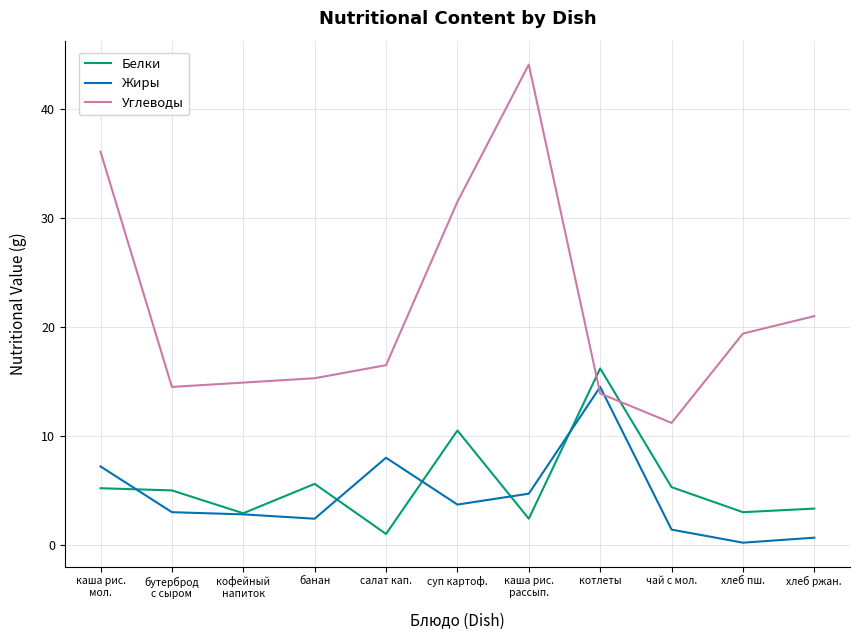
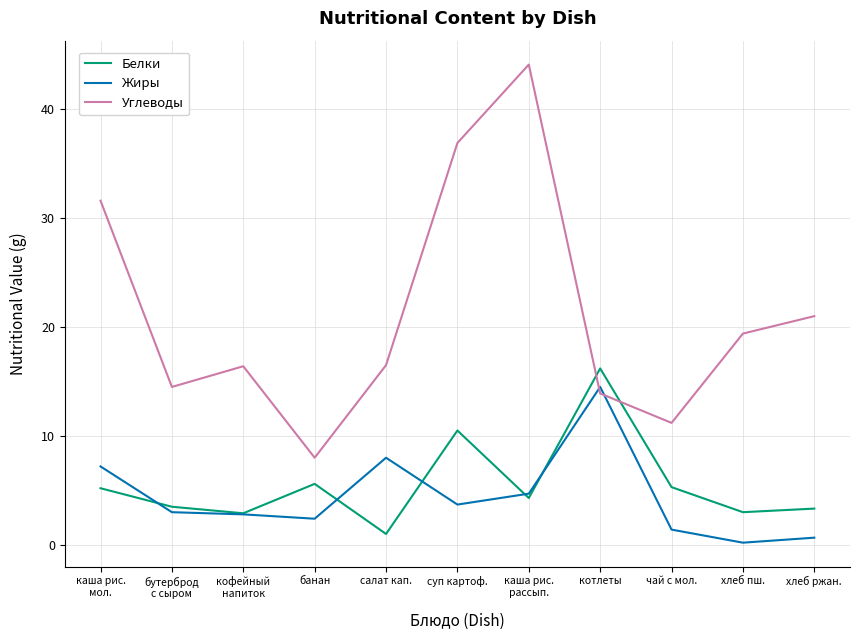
Углеводы, каша рис. мол.: 36.1 -> 31.6
Белки, бутерброд с сыром: 5.0 -> 3.5
Углеводы, кофейный напиток: 14.9 -> 16.4
Углеводы, банан: 15.3 -> 8.0
Углеводы, суп картоф.: 31.5 -> 36.9
Белки, каша рис. рассып.: 2.4 -> 4.3
